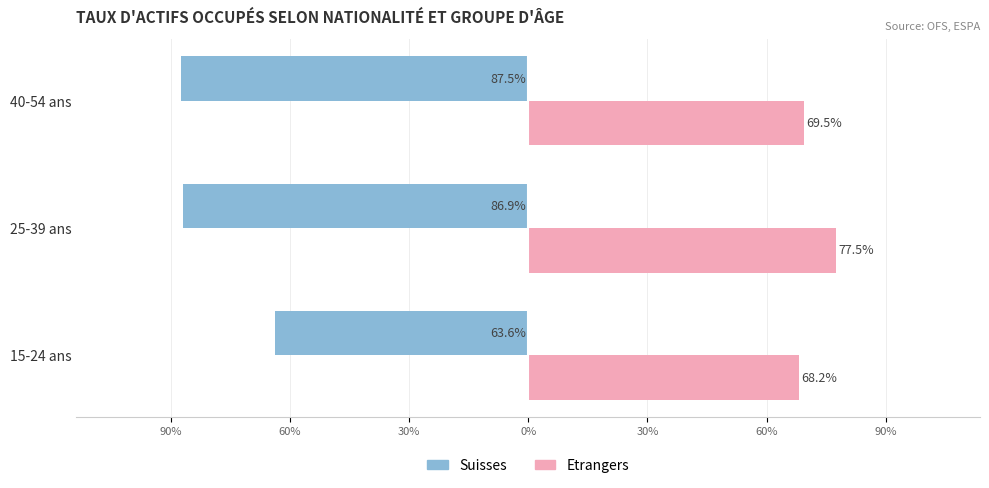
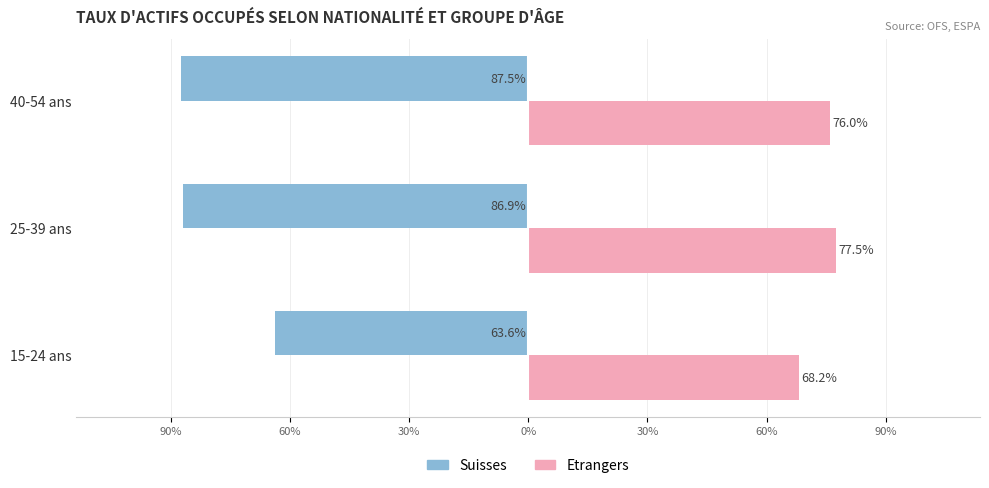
Etrangers, 40-54 ans: 69.5% -> 76.0%
